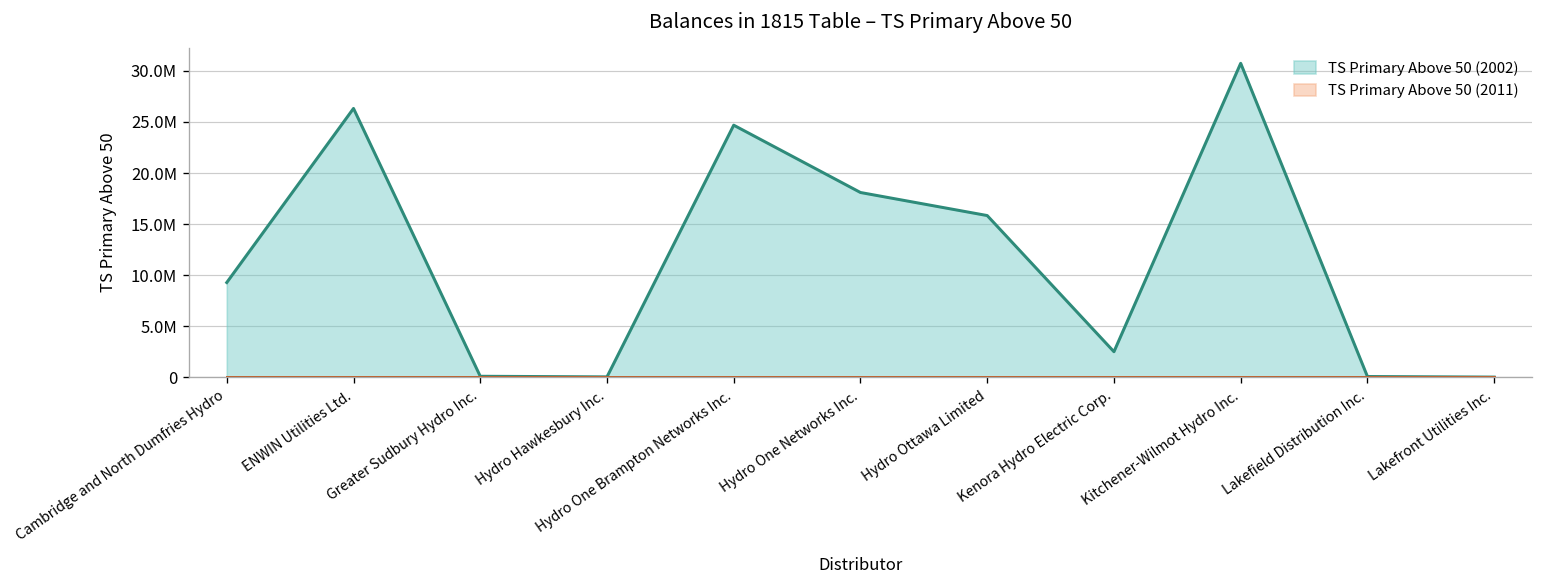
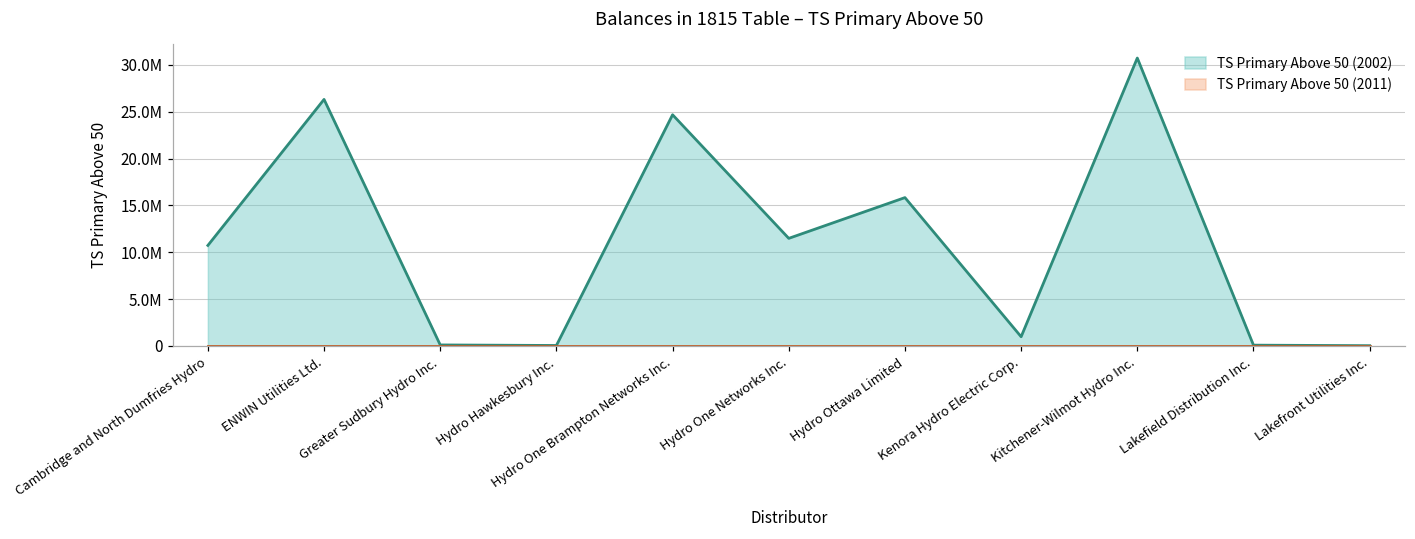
TS Primary Above 50 (2002), Cambridge and North Dumfries Hydro: 9000000 -> 11000000
TS Primary Above 50 (2002), Hydro One Networks Inc.: 18000000 -> 11000000
TS Primary Above 50 (2002), Kenora Hydro Electric Corp.: 3000000 -> 1000000
